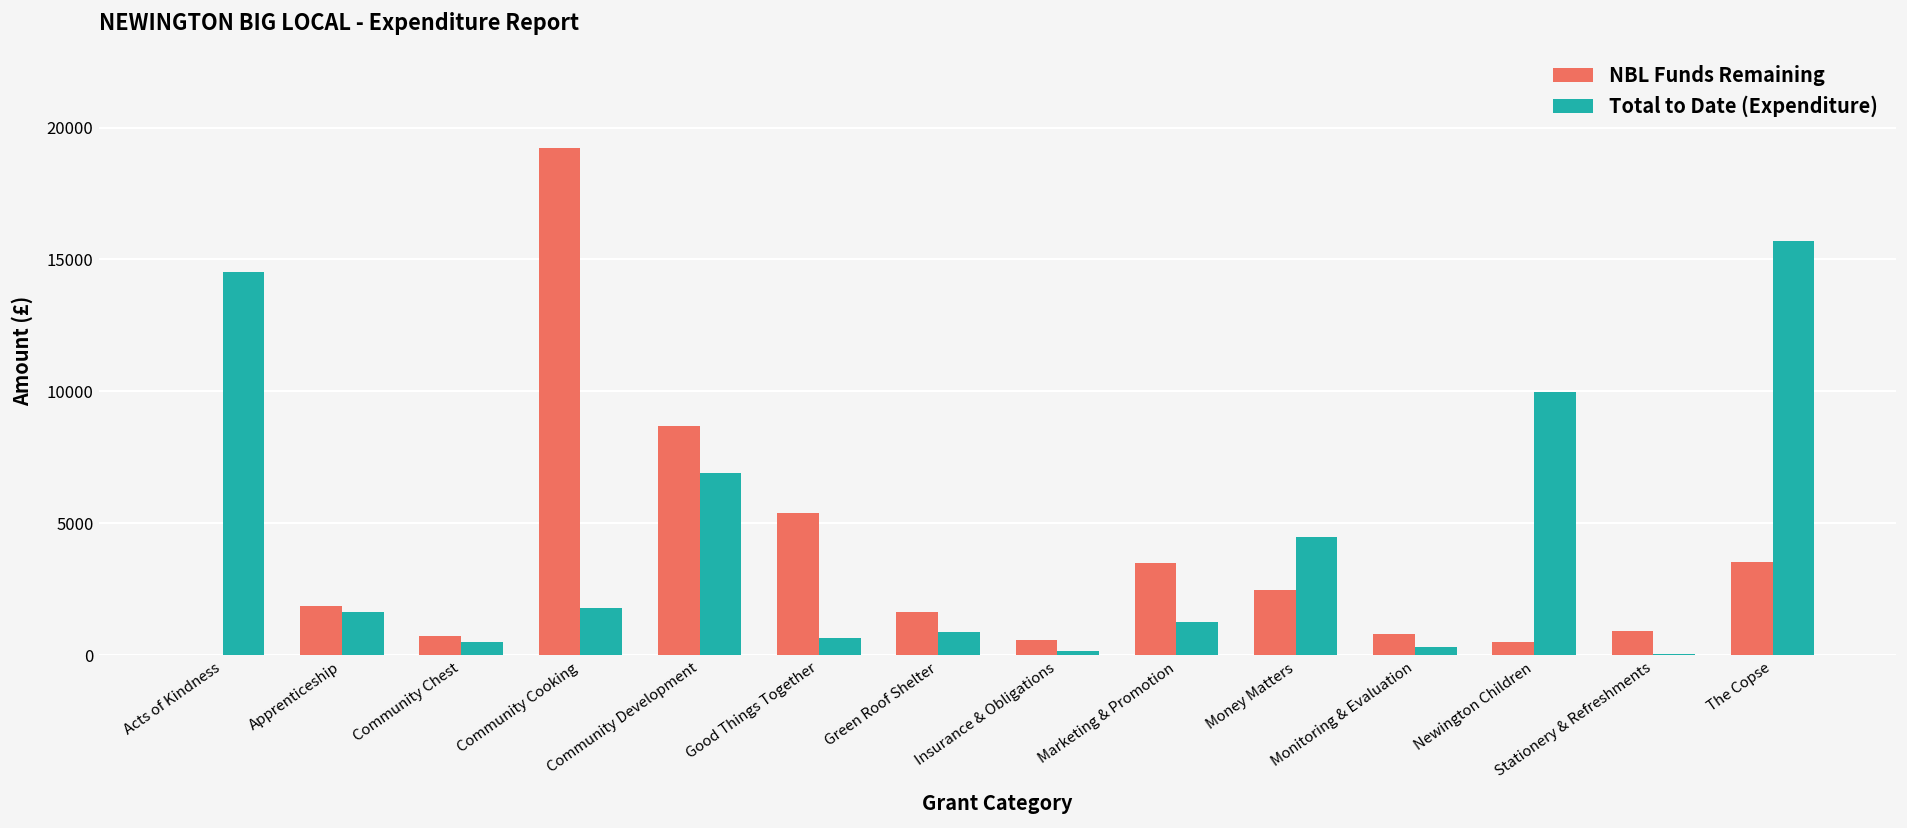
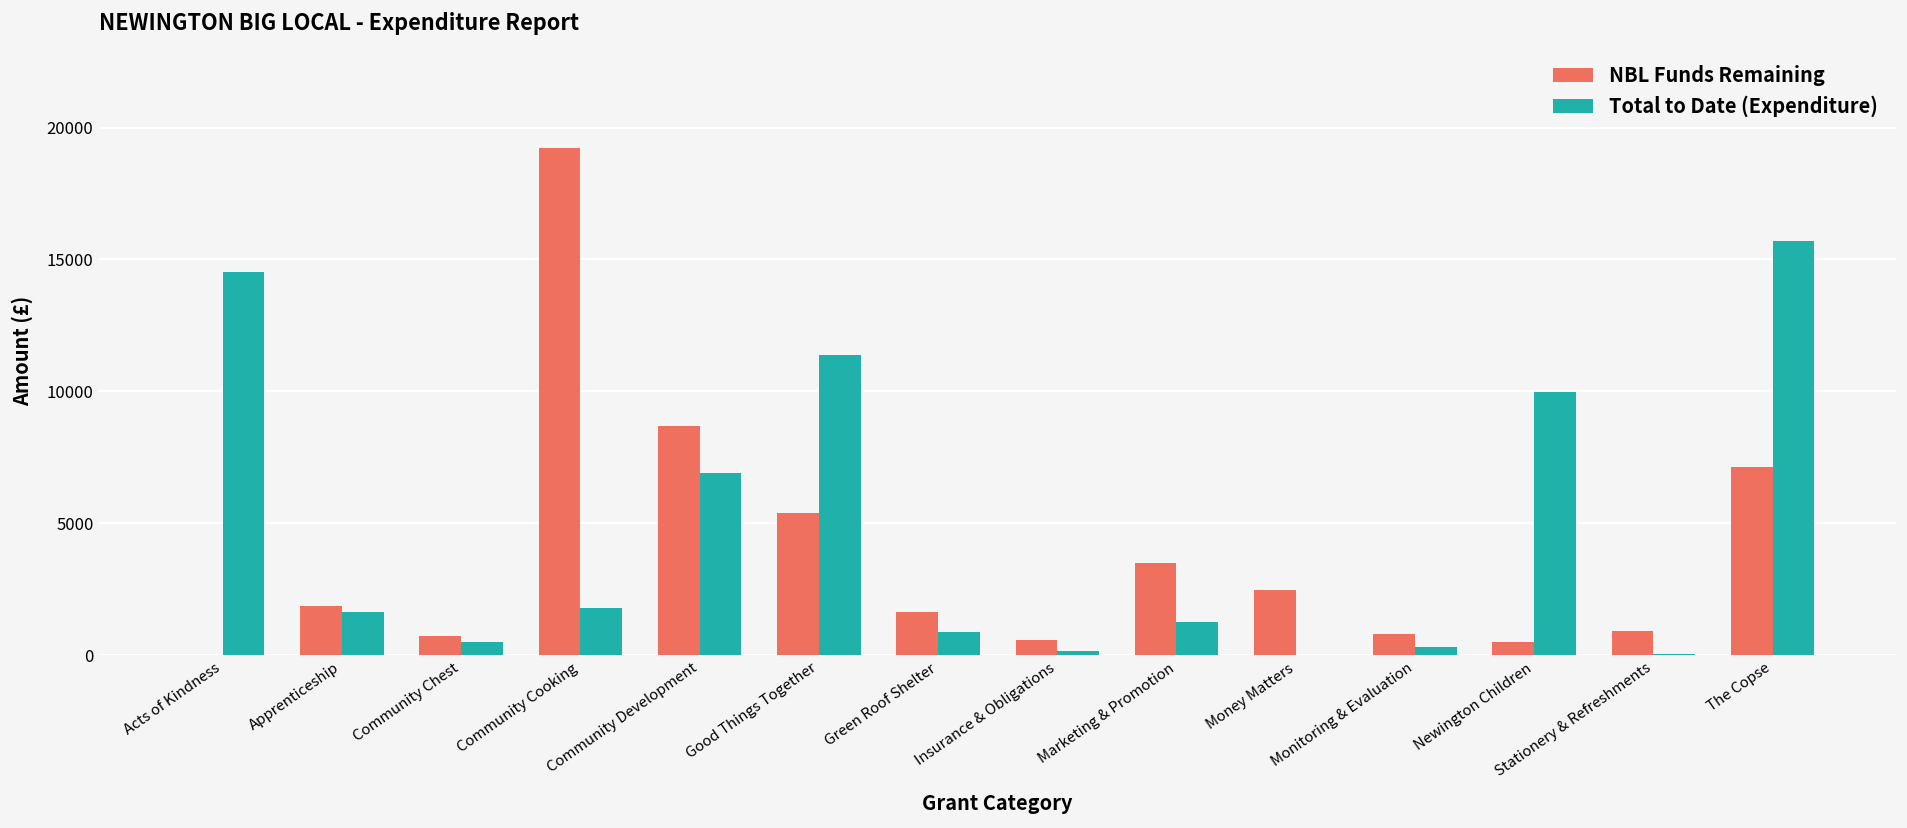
Total to Date (Expenditure), Good Things Together: 600 -> 11400
Total to Date (Expenditure), Money Matters: 4500 -> 0
NBL Funds Remaining, The Copse: 3600 -> 7100
